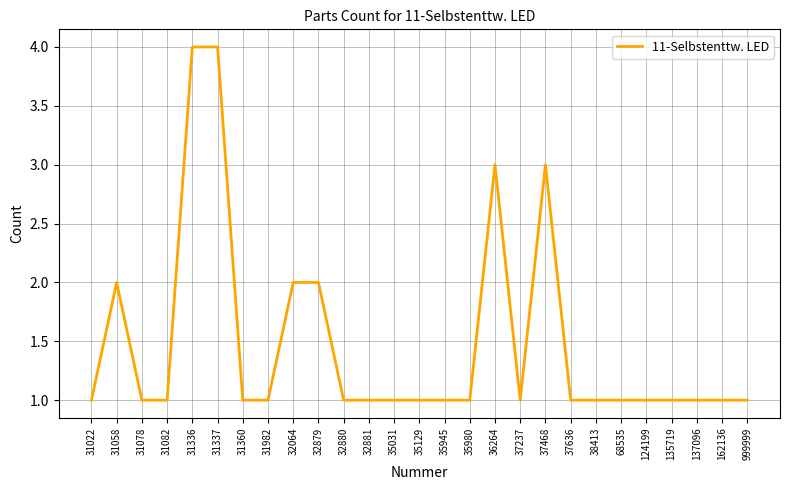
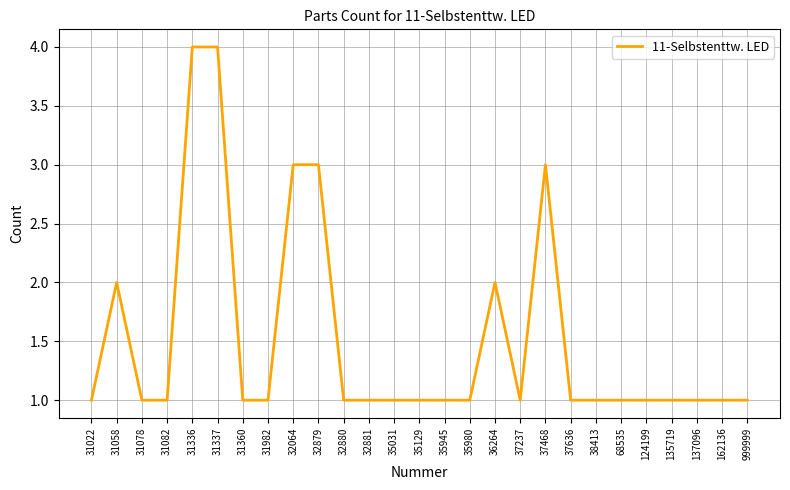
32064: 2 -> 3
32879: 2 -> 3
36264: 3 -> 2
